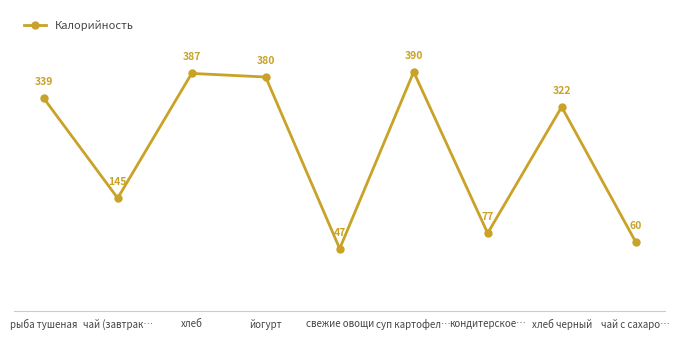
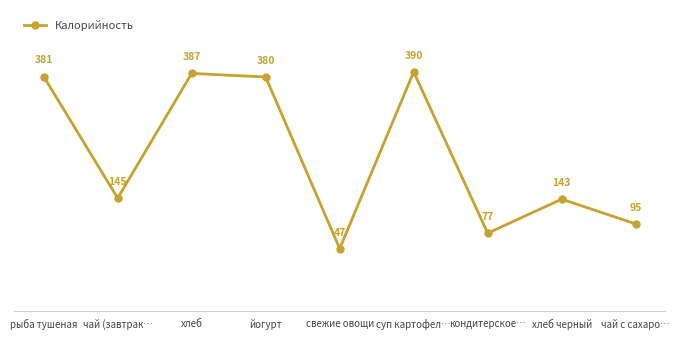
рыба тушеная: 339 -> 381
хлеб черный: 322 -> 143
чай с сахаро…: 60 -> 95
